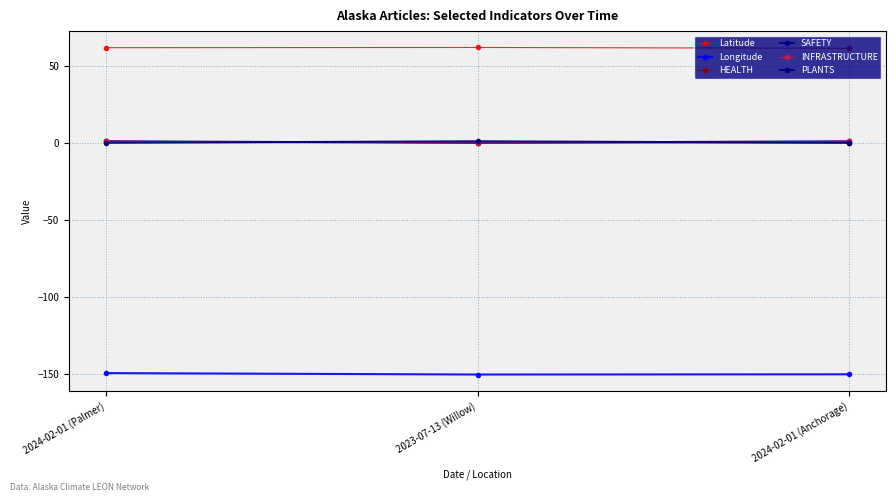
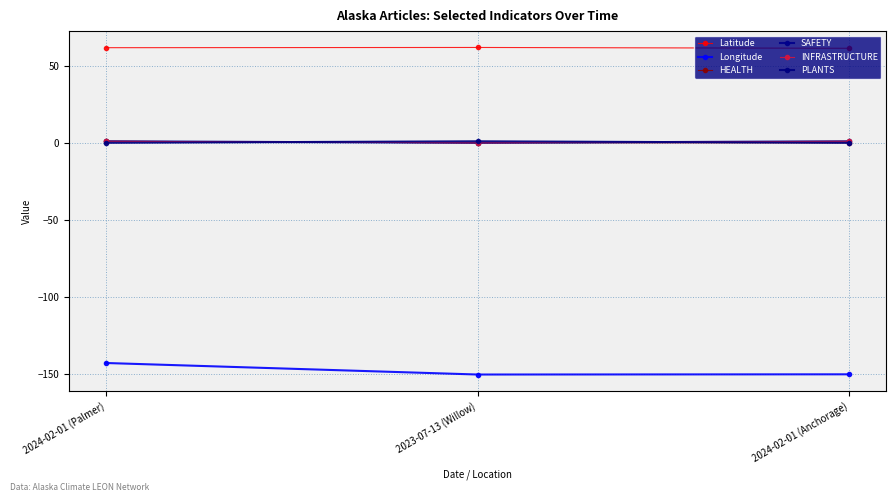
Longitude, 2024-02-01 (Palmer): -149 -> -143
